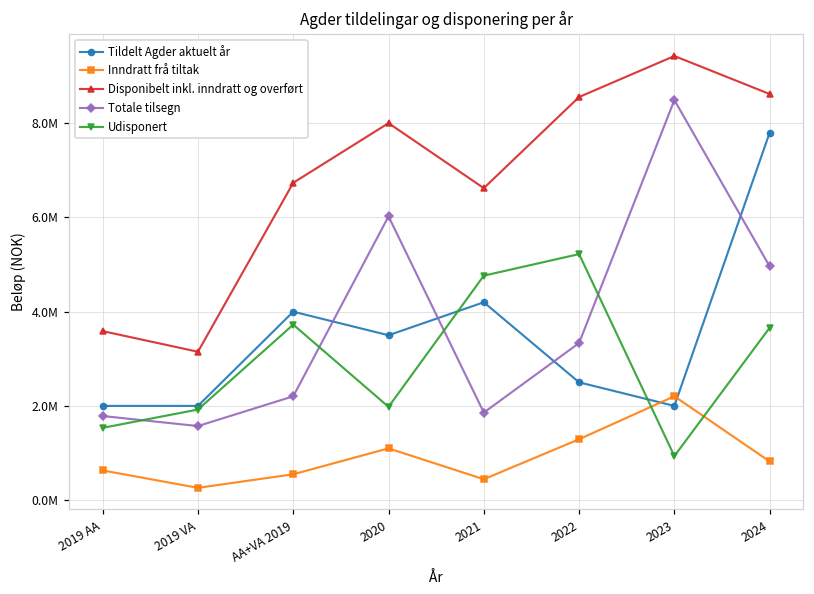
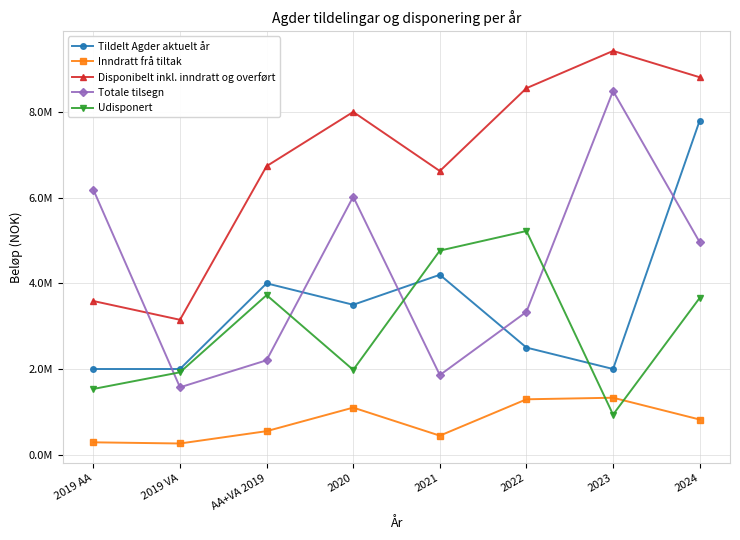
Inndratt frå tiltak, 2019 AA: 600000 -> 300000
Totale tilsegn, 2019 AA: 1800000 -> 6200000
Inndratt frå tiltak, 2023: 2200000 -> 1300000
Disponibelt inkl. inndratt og overført, 2024: 8600000 -> 8800000
